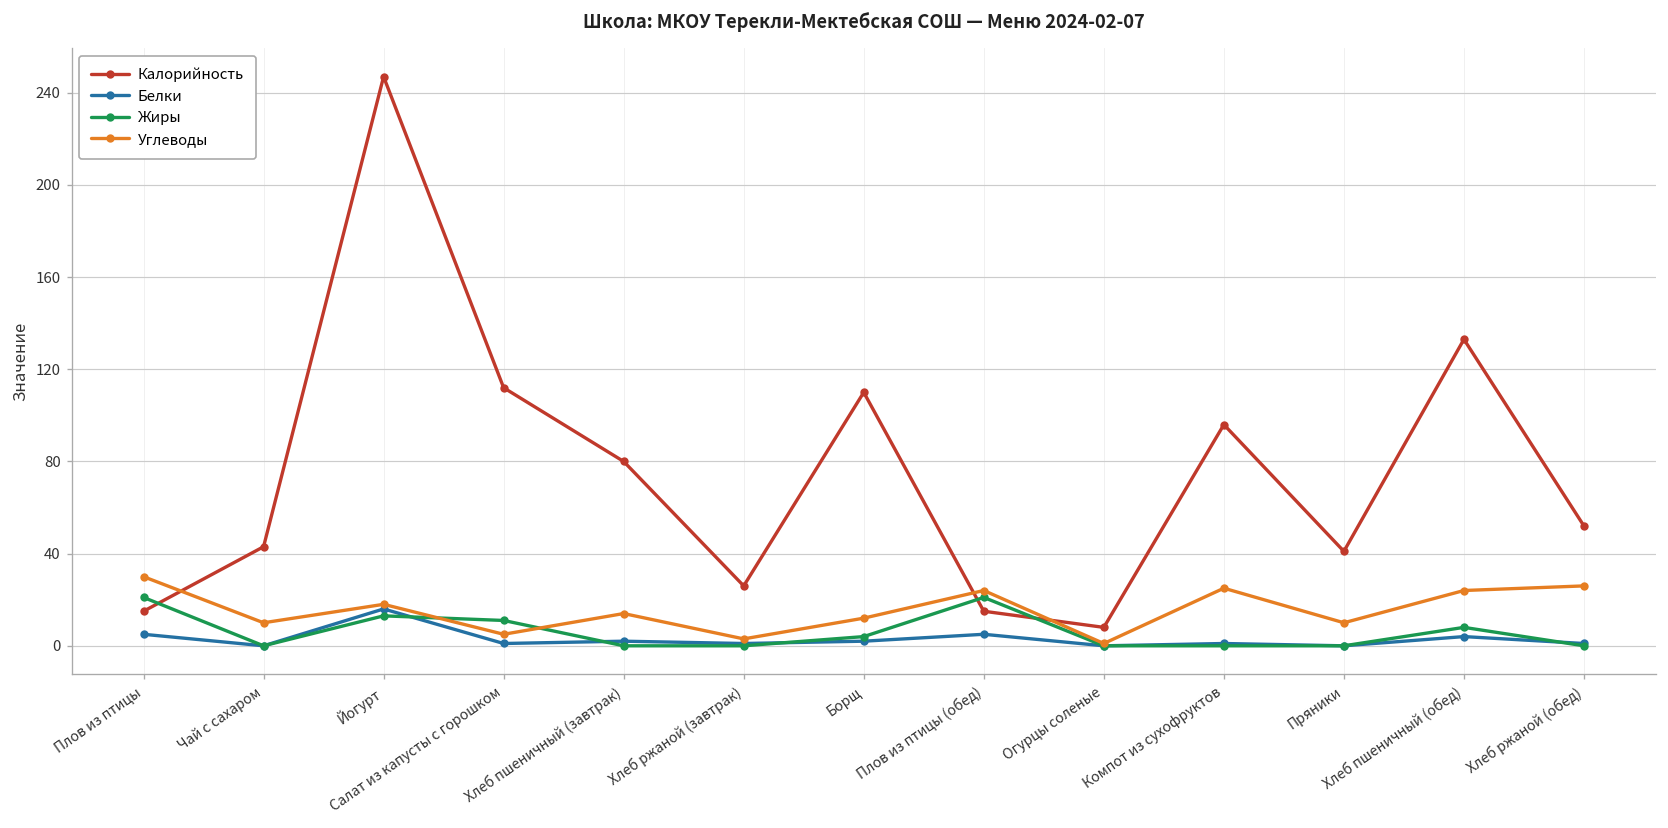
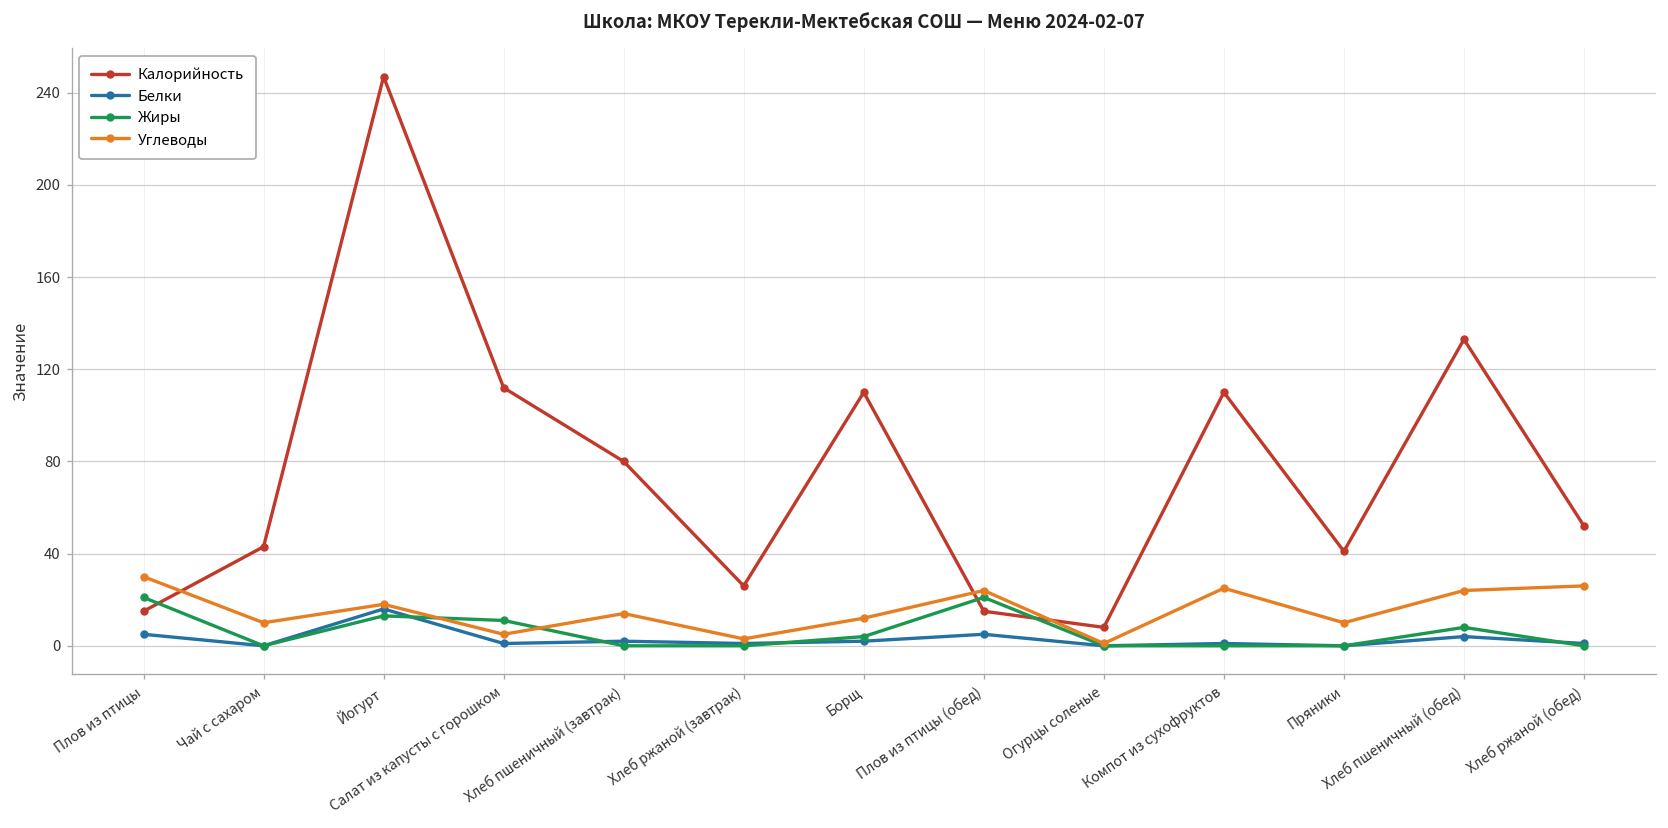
Калорийность, Компот из сухофруктов: 96 -> 110
